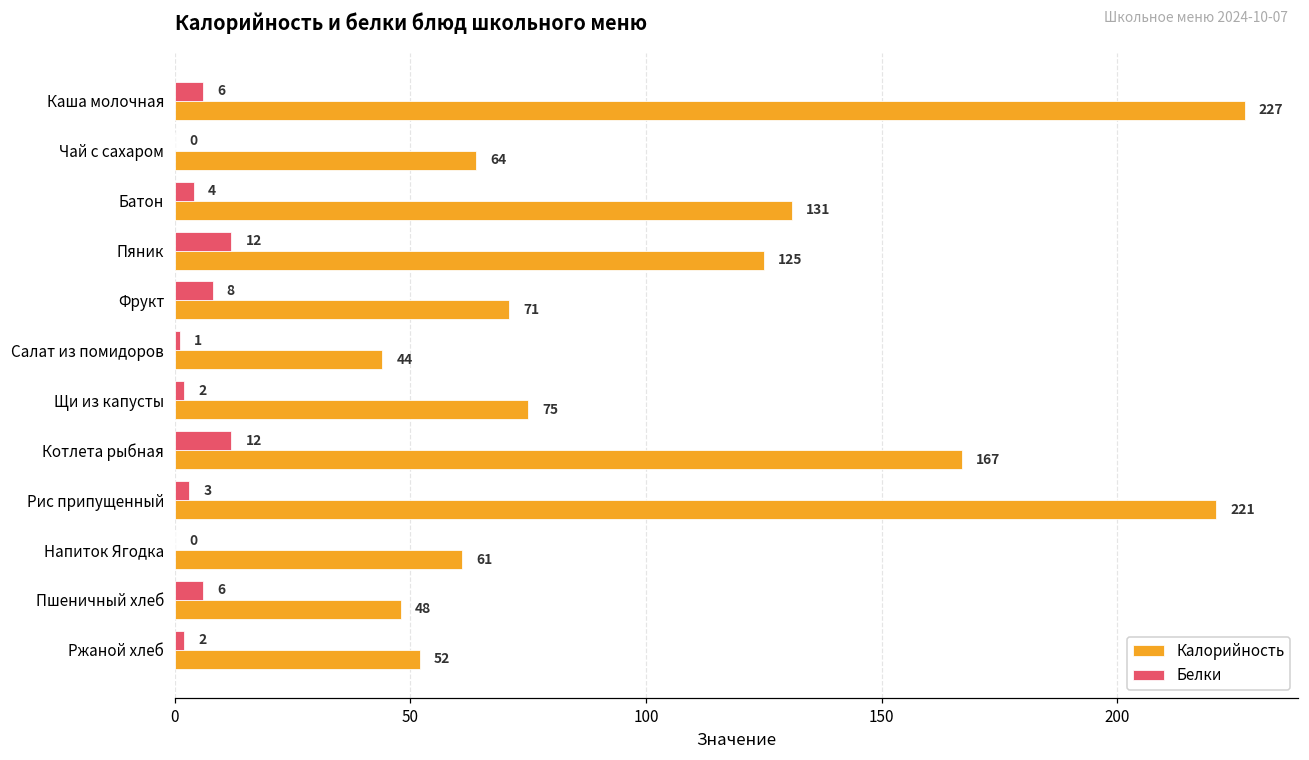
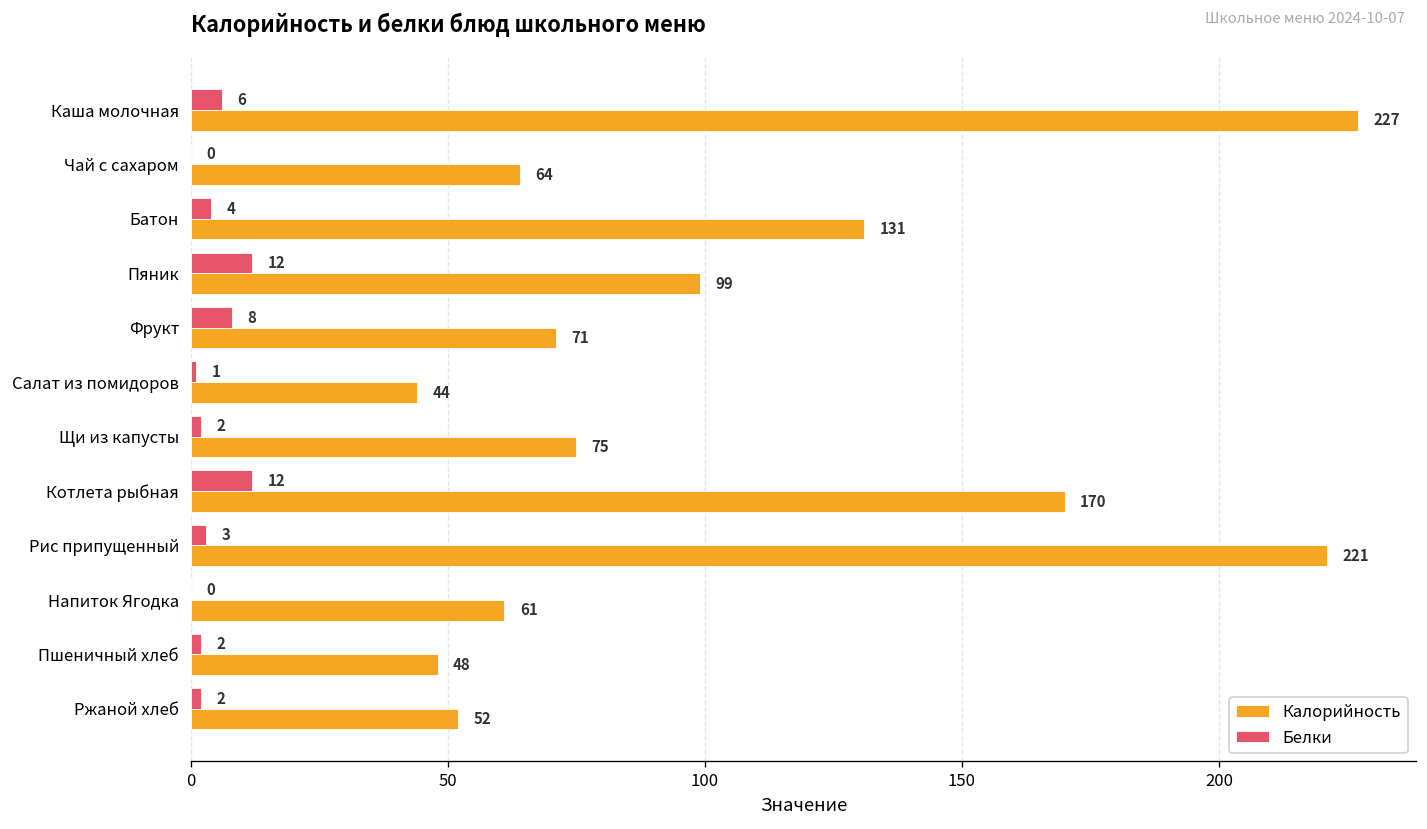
Калорийность, Пяник: 125 -> 99
Калорийность, Котлета рыбная: 167 -> 170
Белки, Пшеничный хлеб: 6 -> 2
